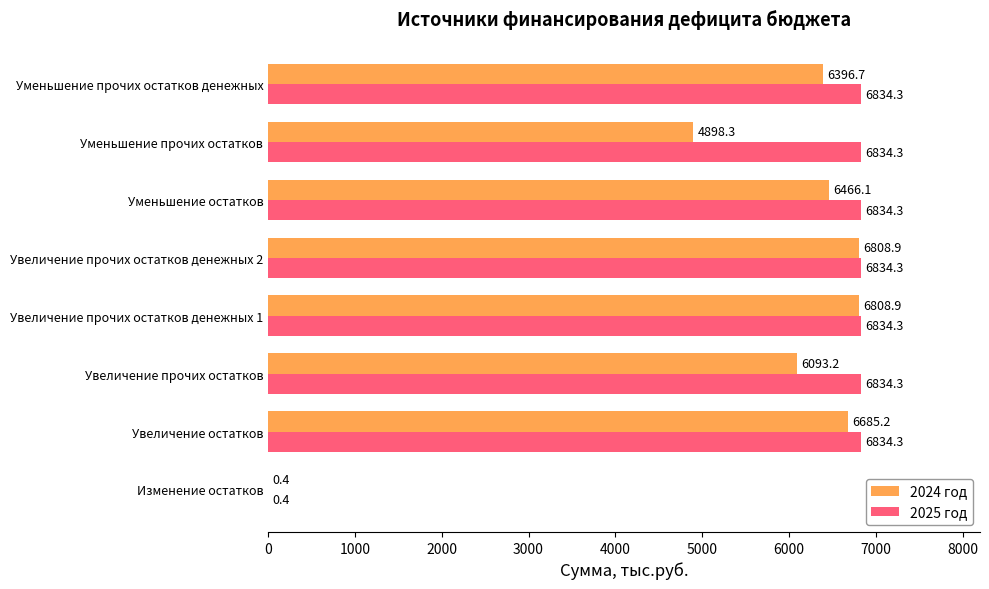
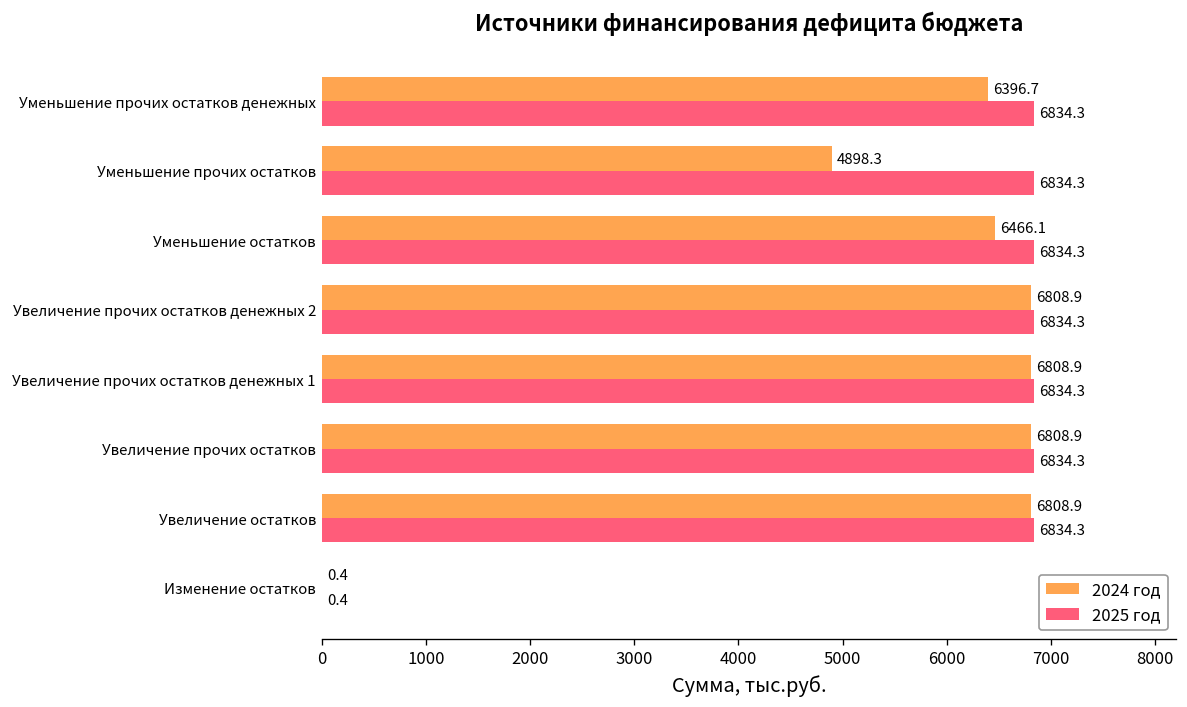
2024 год, Увеличение прочих остатков: 6093.2 -> 6808.9
2024 год, Увеличение остатков: 6685.2 -> 6808.9
